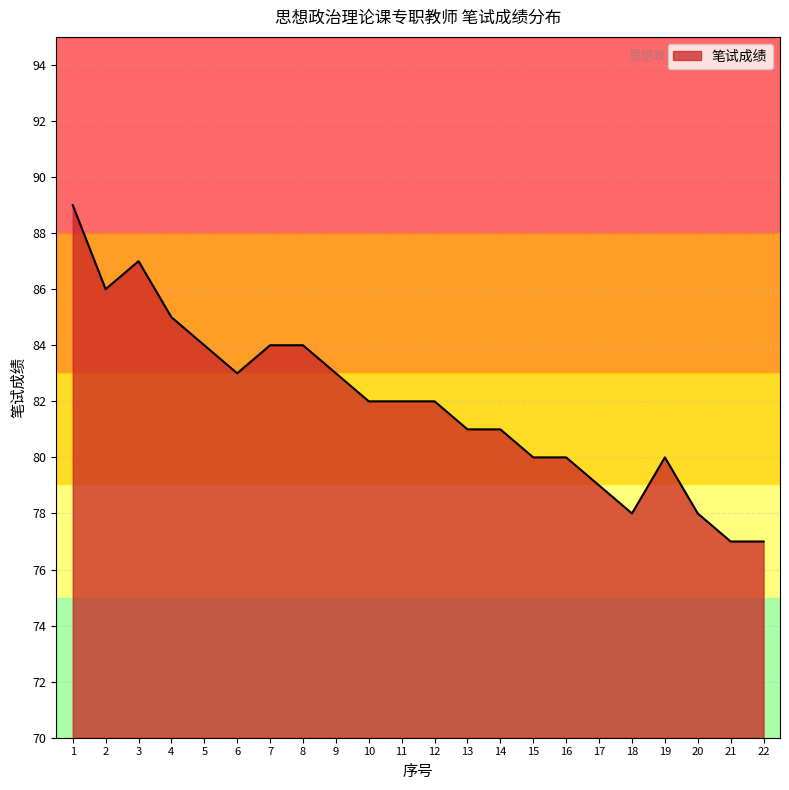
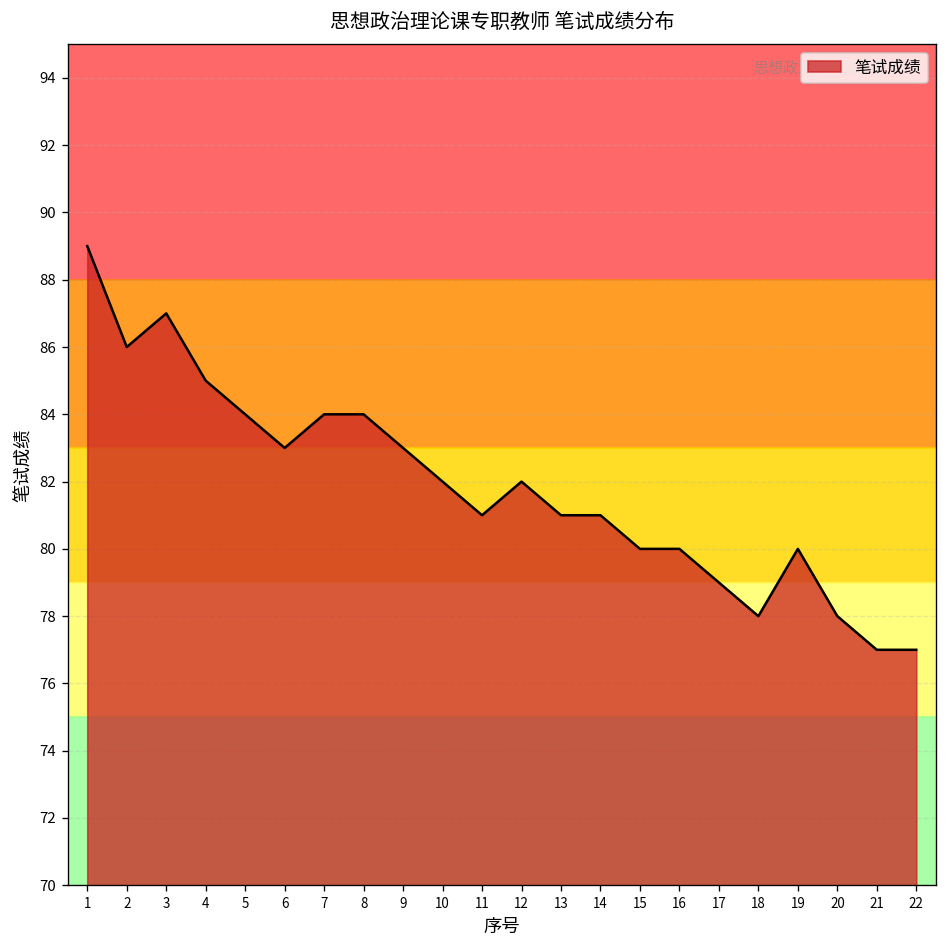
11: 82 -> 81
